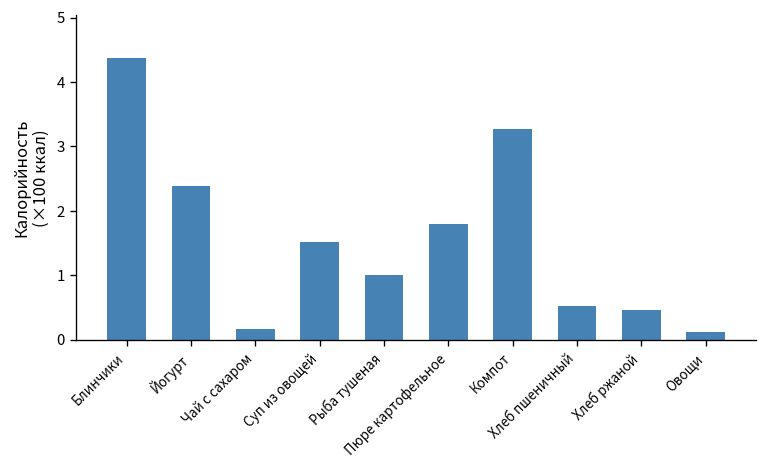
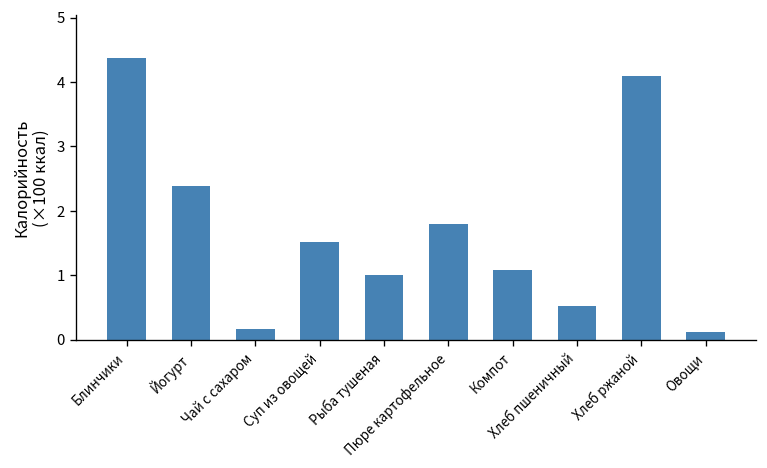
Компот: 3.3 -> 1.1
Хлеб ржаной: 0.5 -> 4.1
